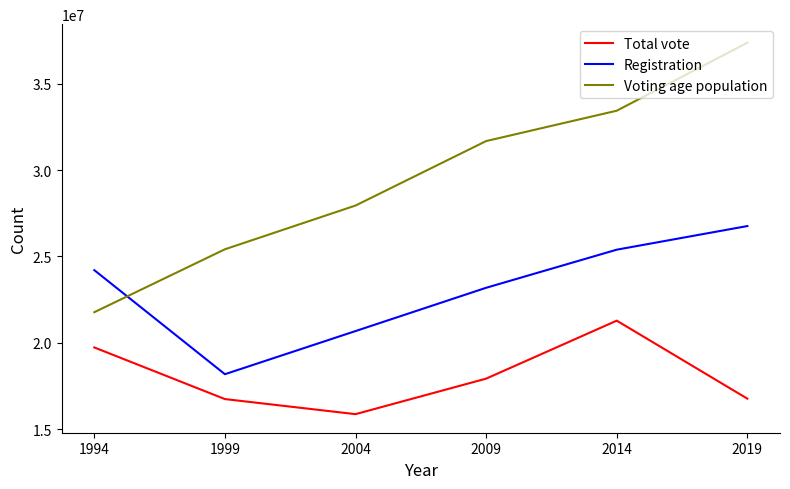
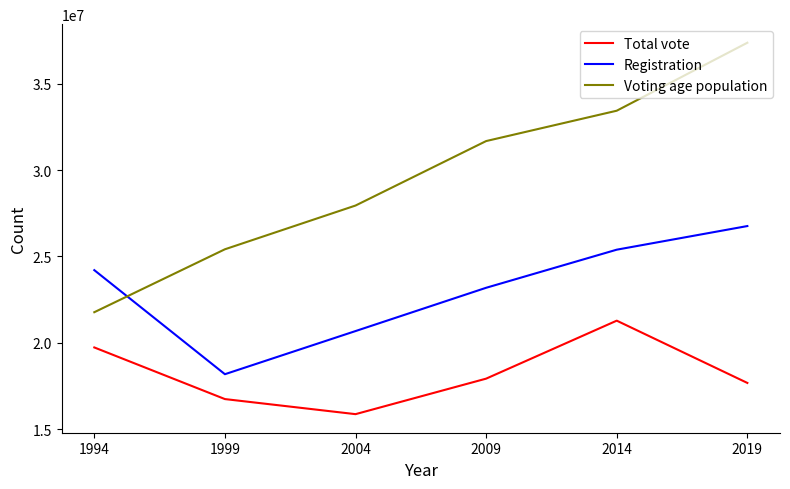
Total vote, 2019: 16800000 -> 17700000
